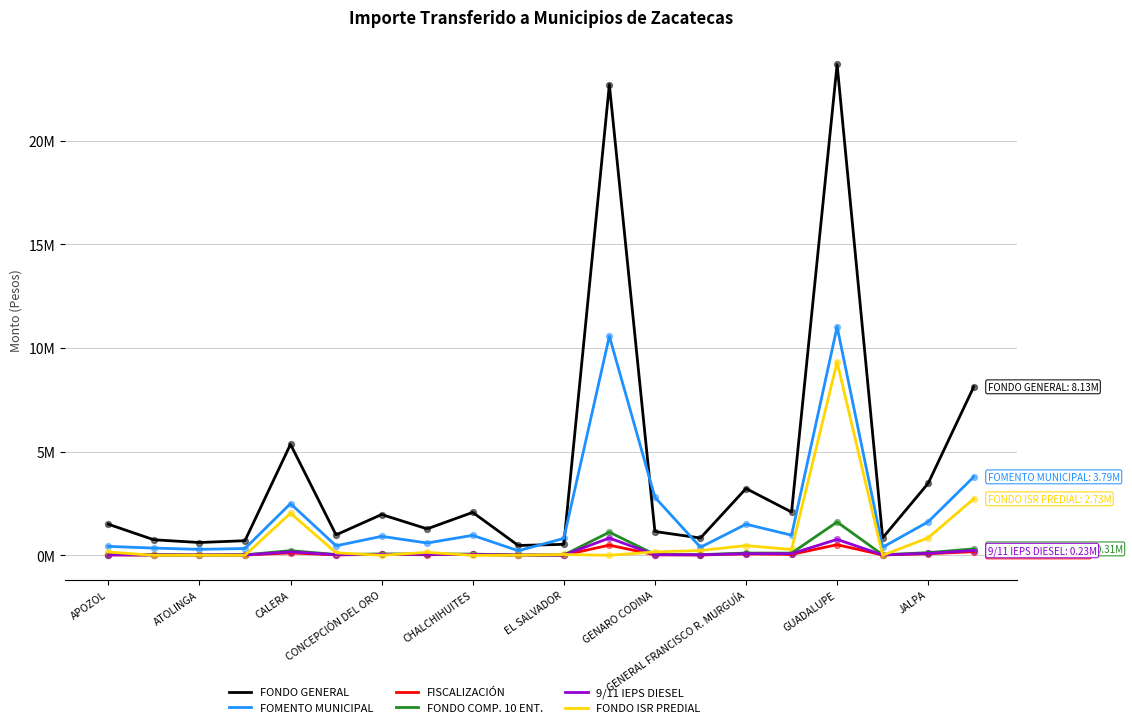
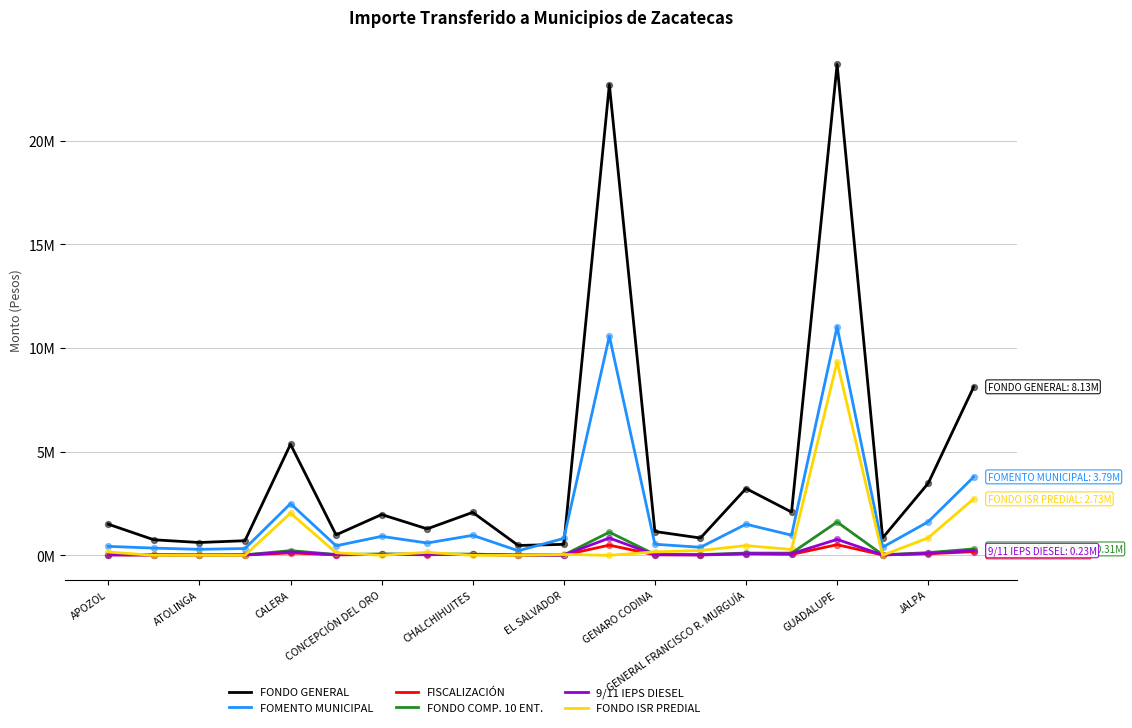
FOMENTO MUNICIPAL, GENARO CODINA: 2800000 -> 500000
